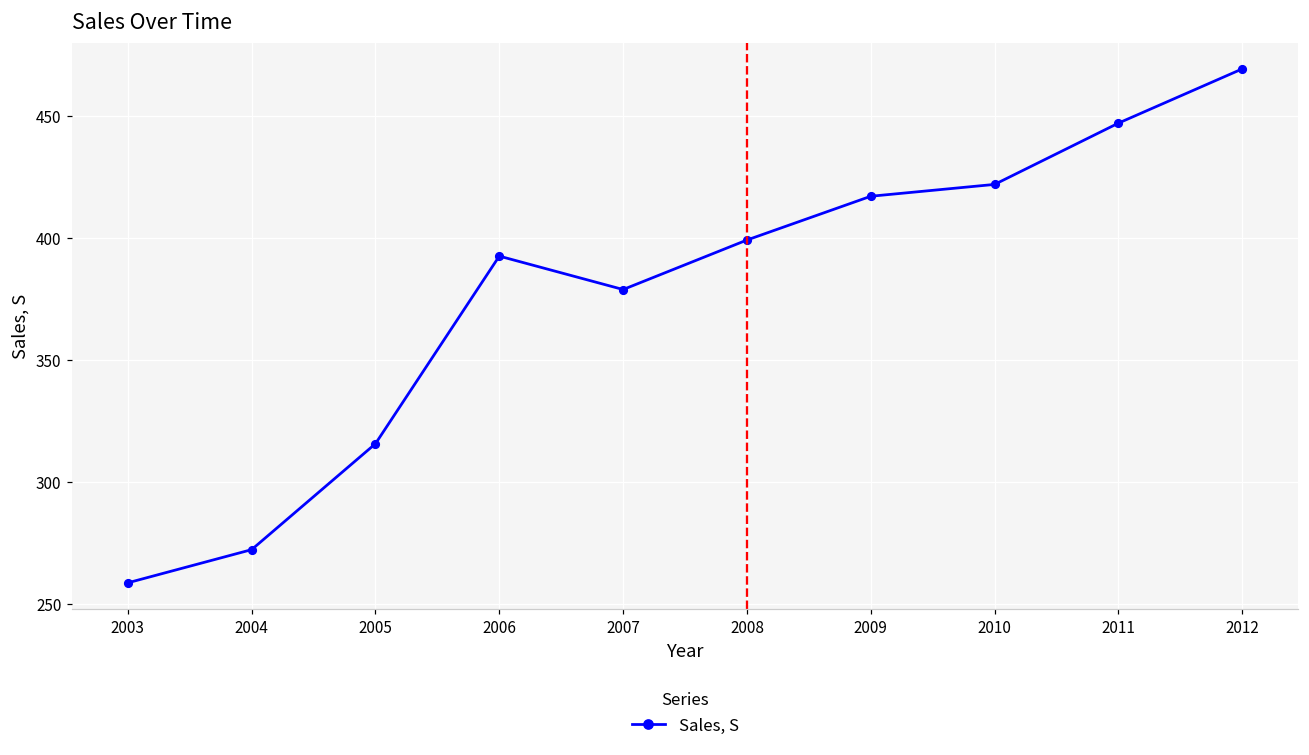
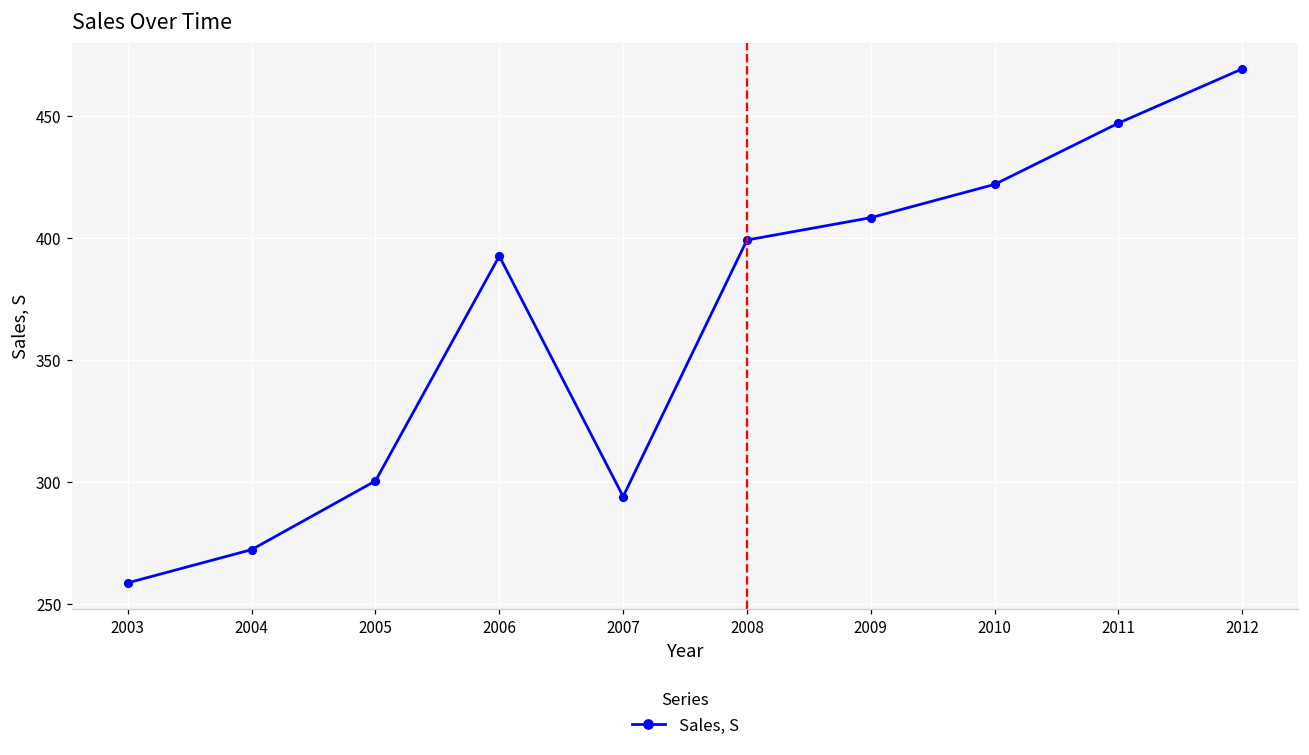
2005: 316 -> 300
2007: 379 -> 294
2009: 417 -> 408
